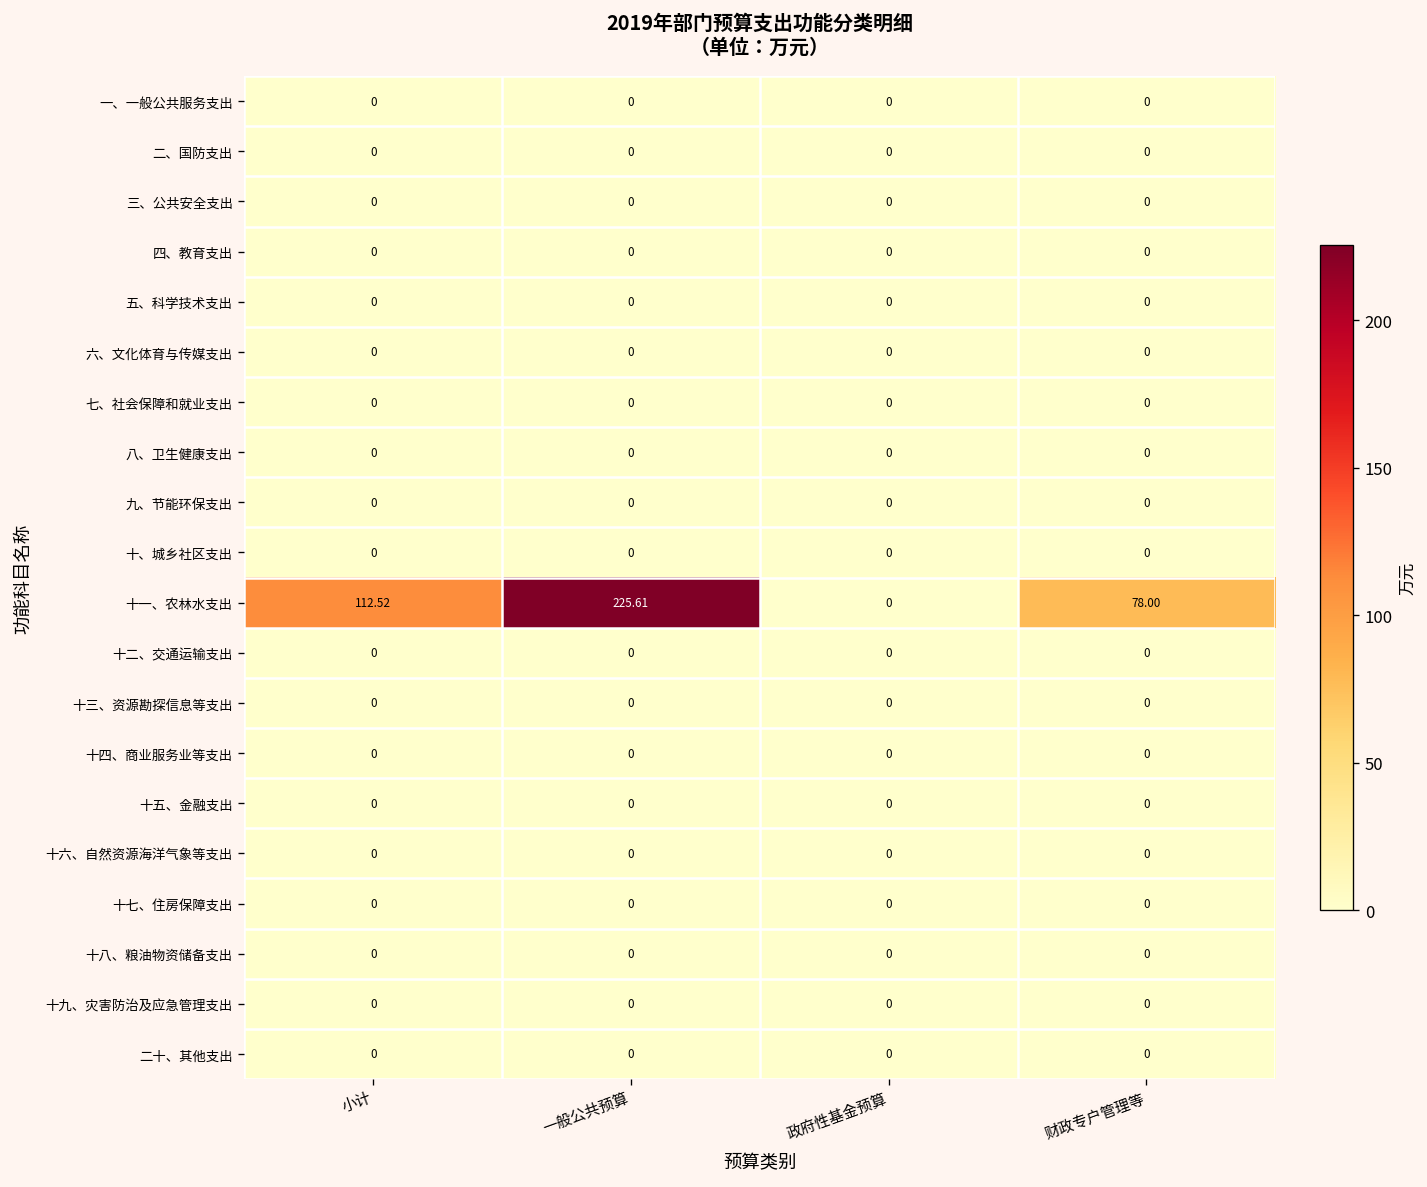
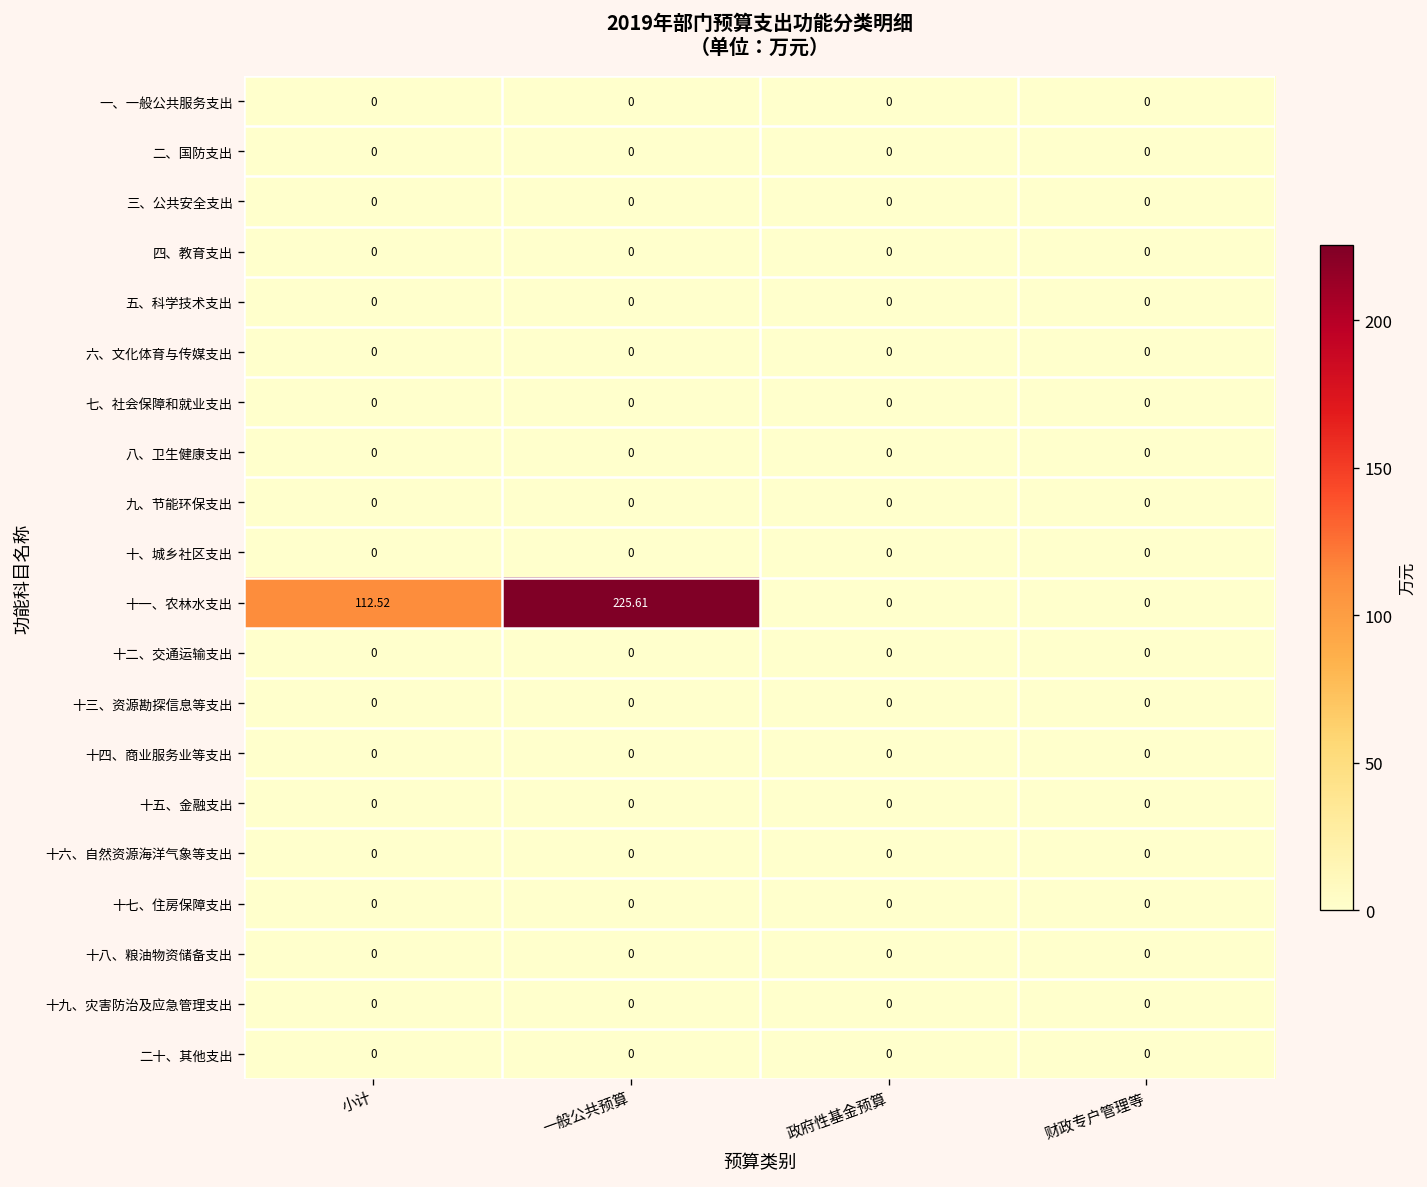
十一、农林水支出, 财政专户管理等: 78.00 -> 0
